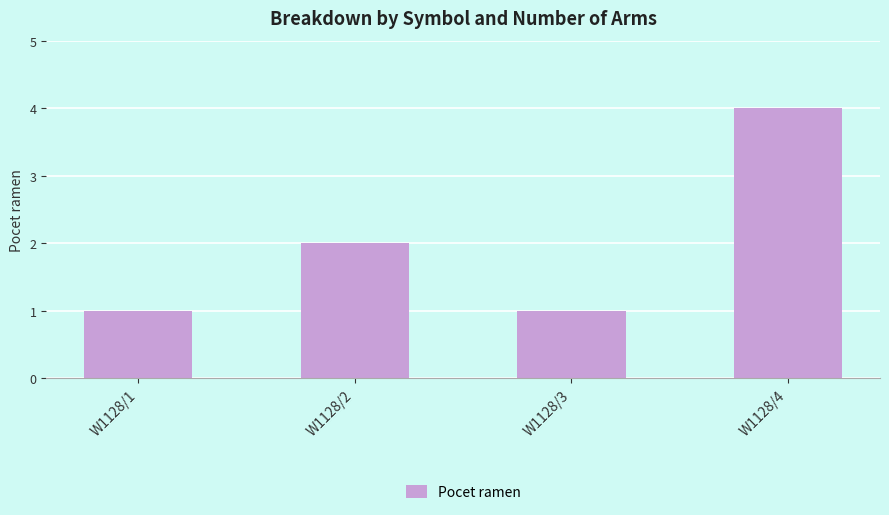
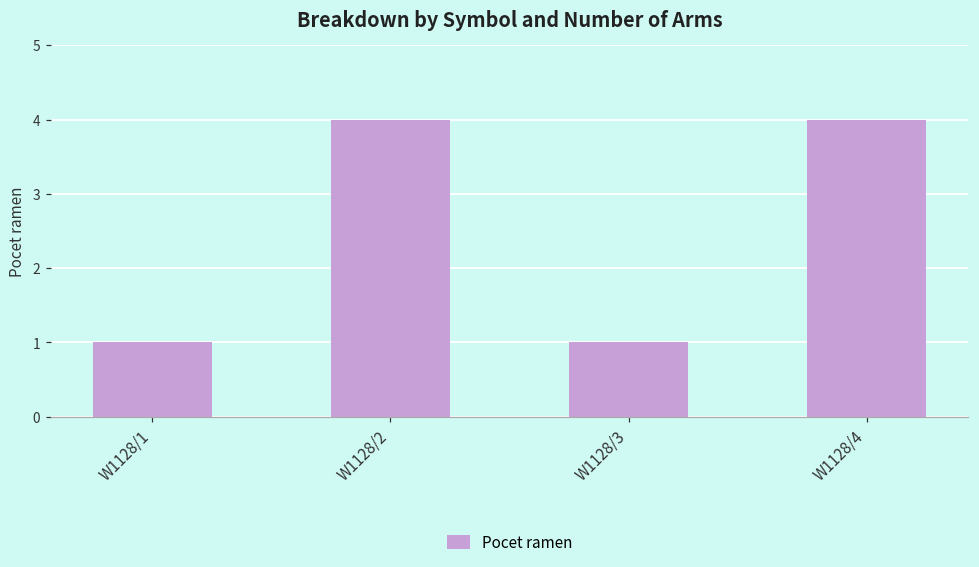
W1128/2: 2 -> 4
